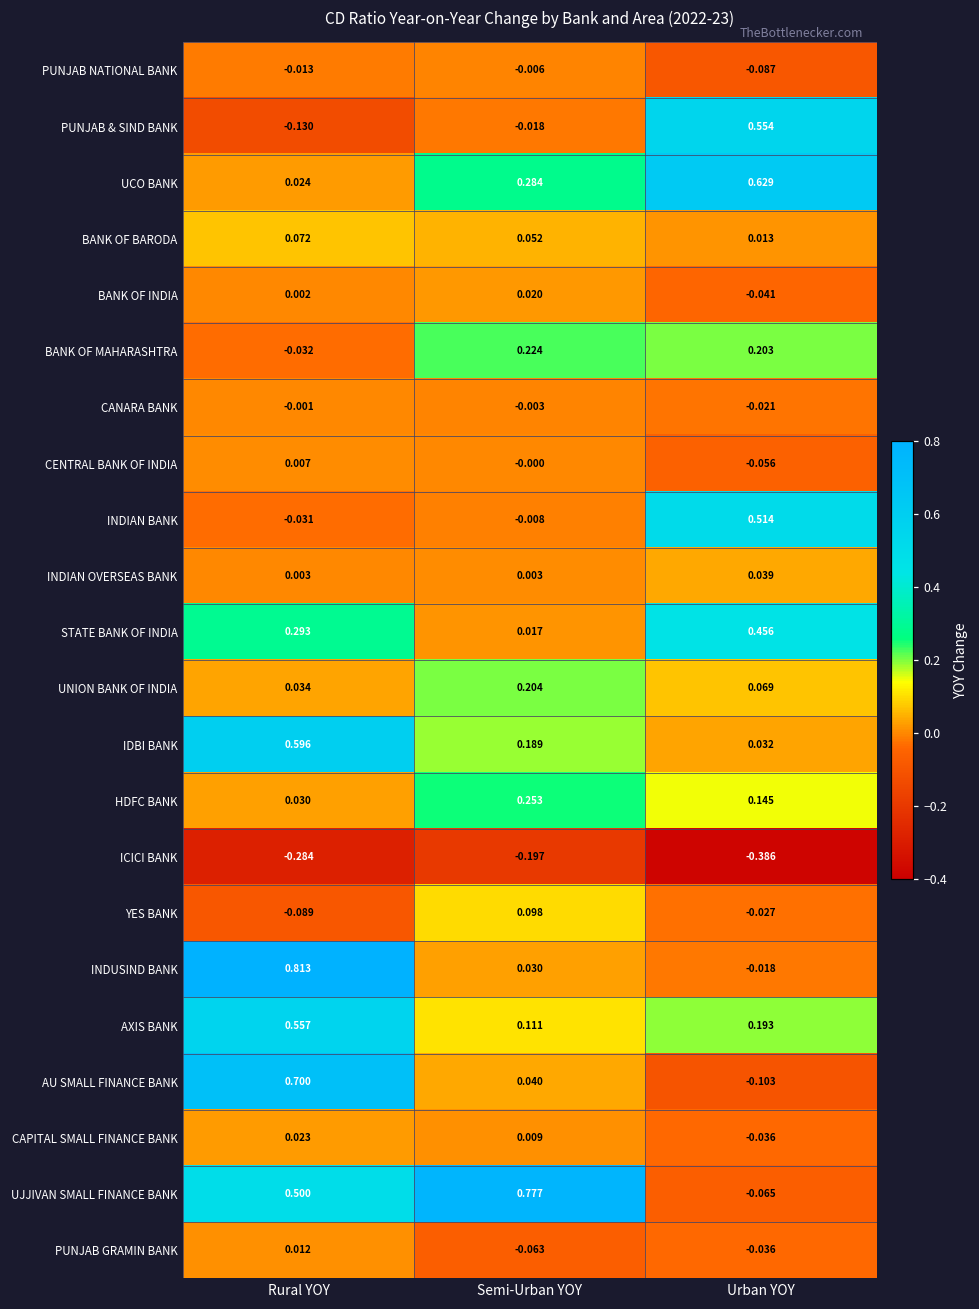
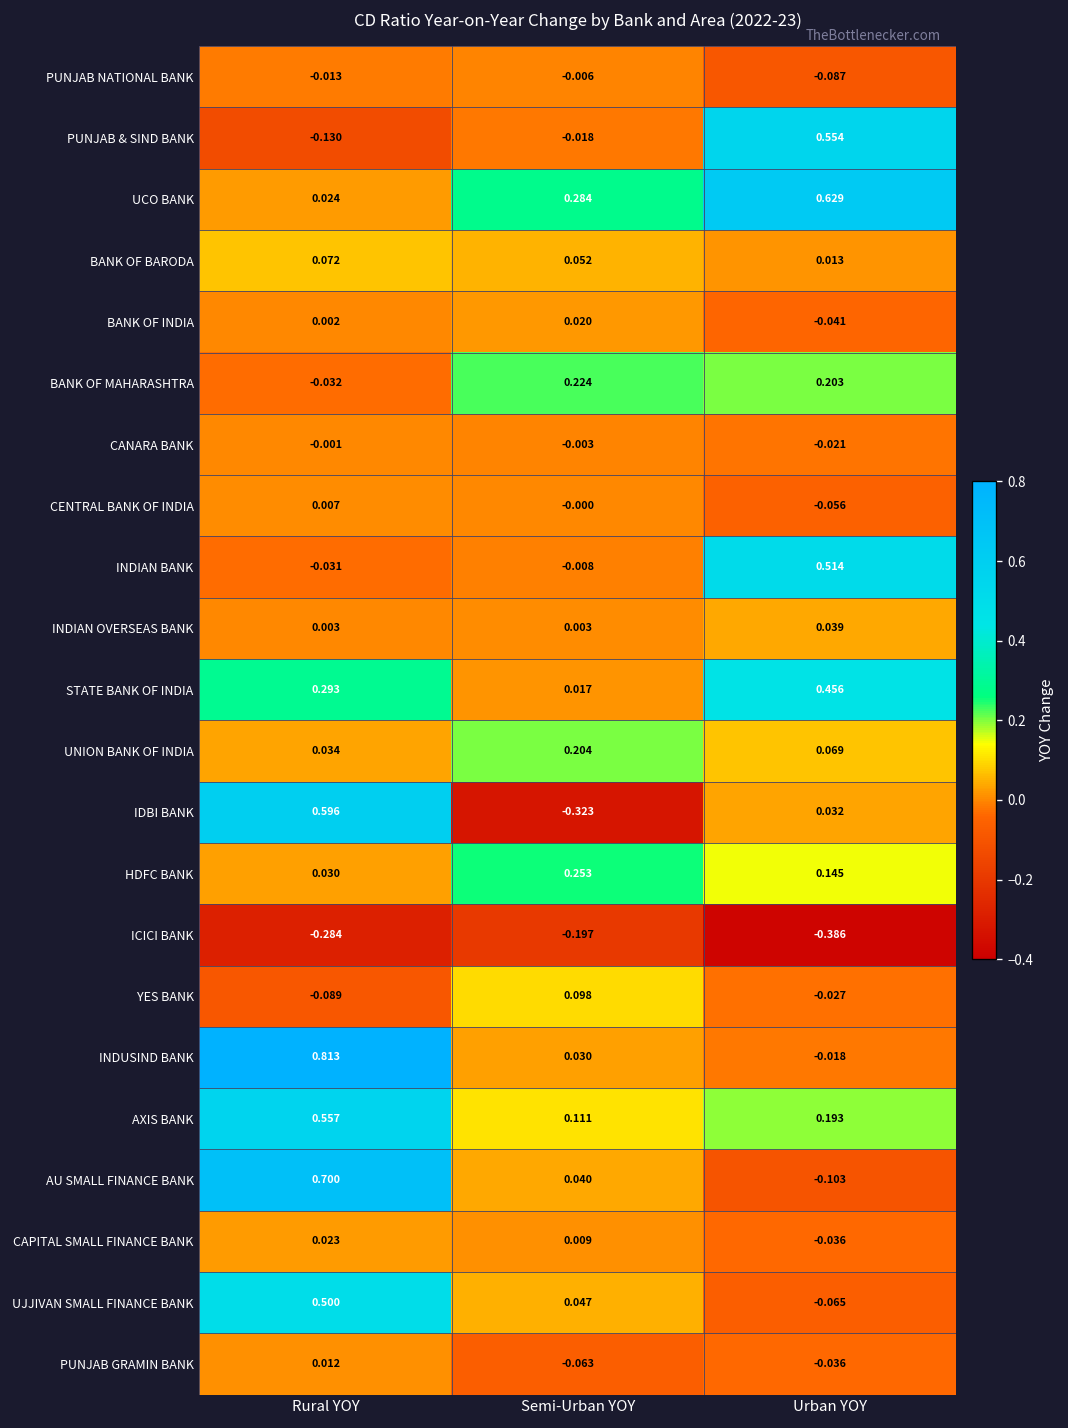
IDBI BANK, Semi-Urban YOY: 0.189 -> -0.323
UJJIVAN SMALL FINANCE BANK, Semi-Urban YOY: 0.777 -> 0.047
